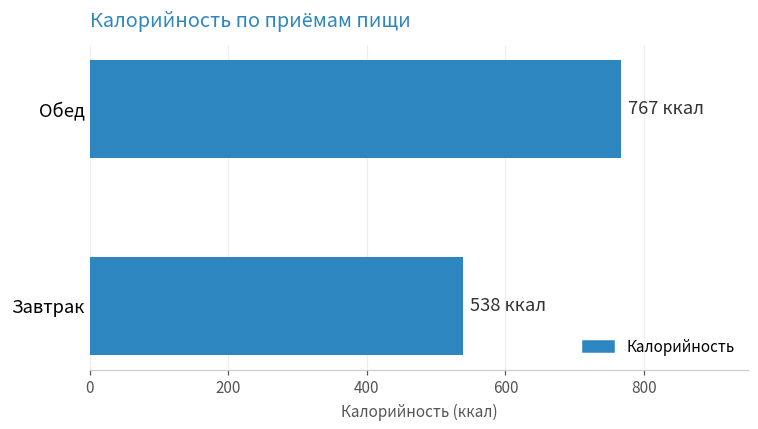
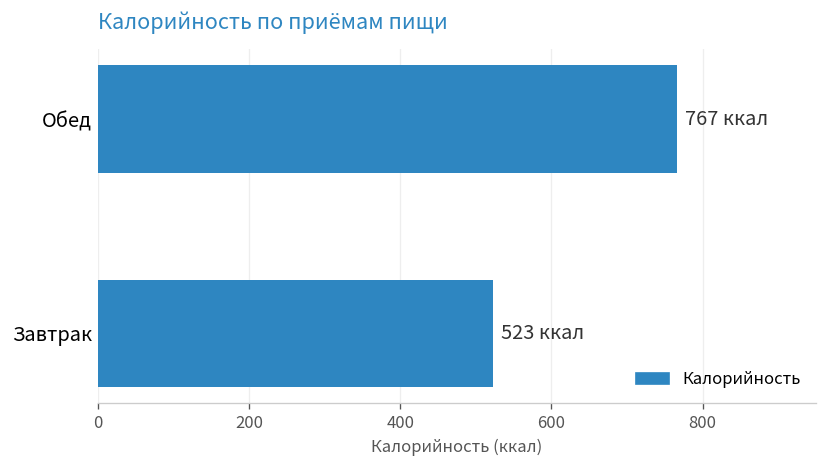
Завтрак: 538 -> 523
